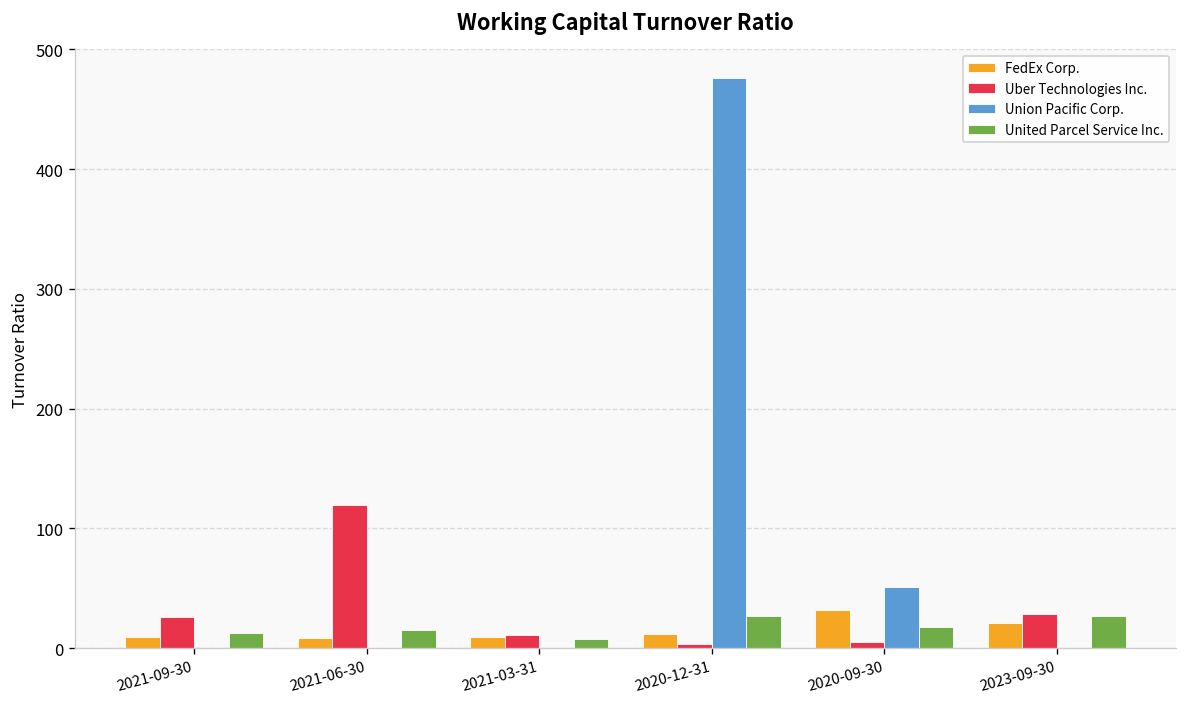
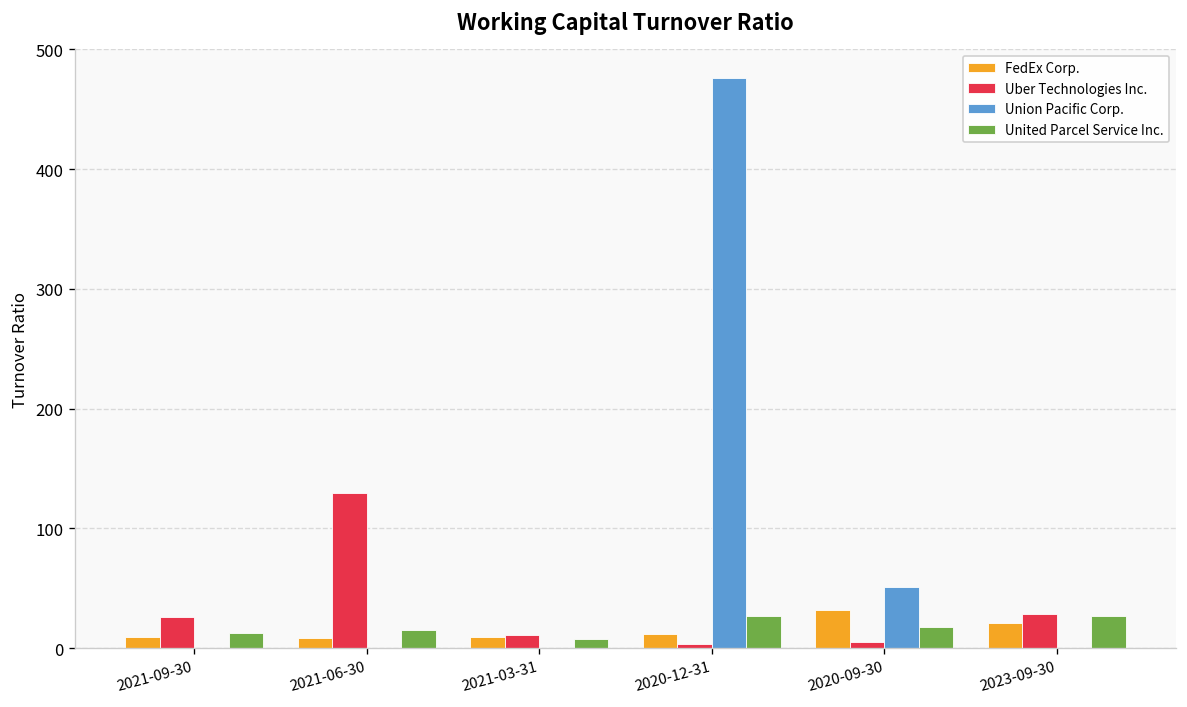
Uber Technologies Inc., 2021-06-30: 120 -> 130
